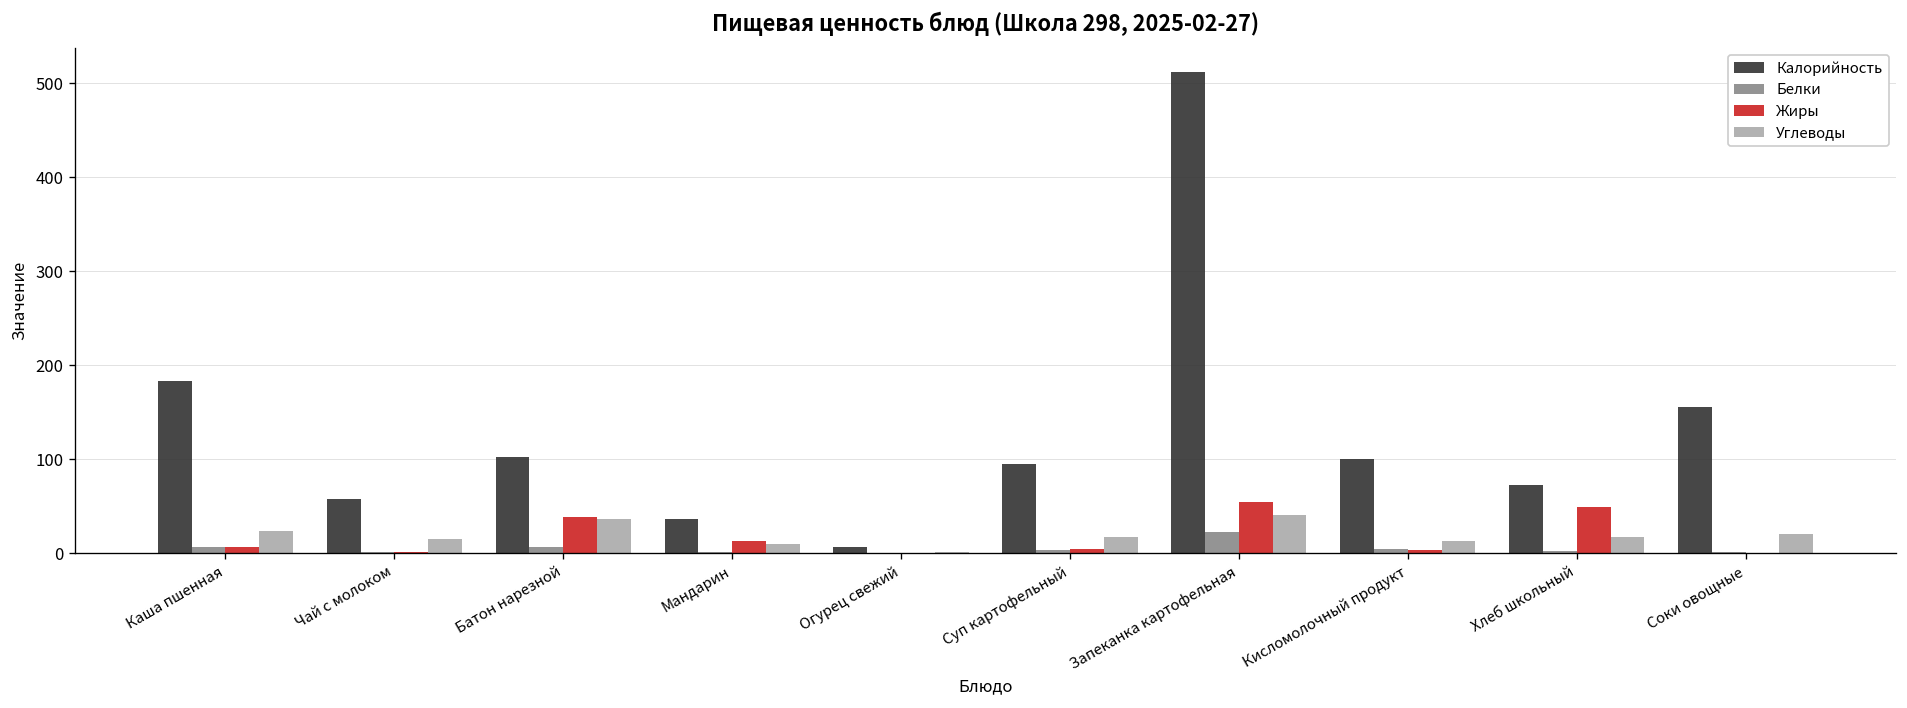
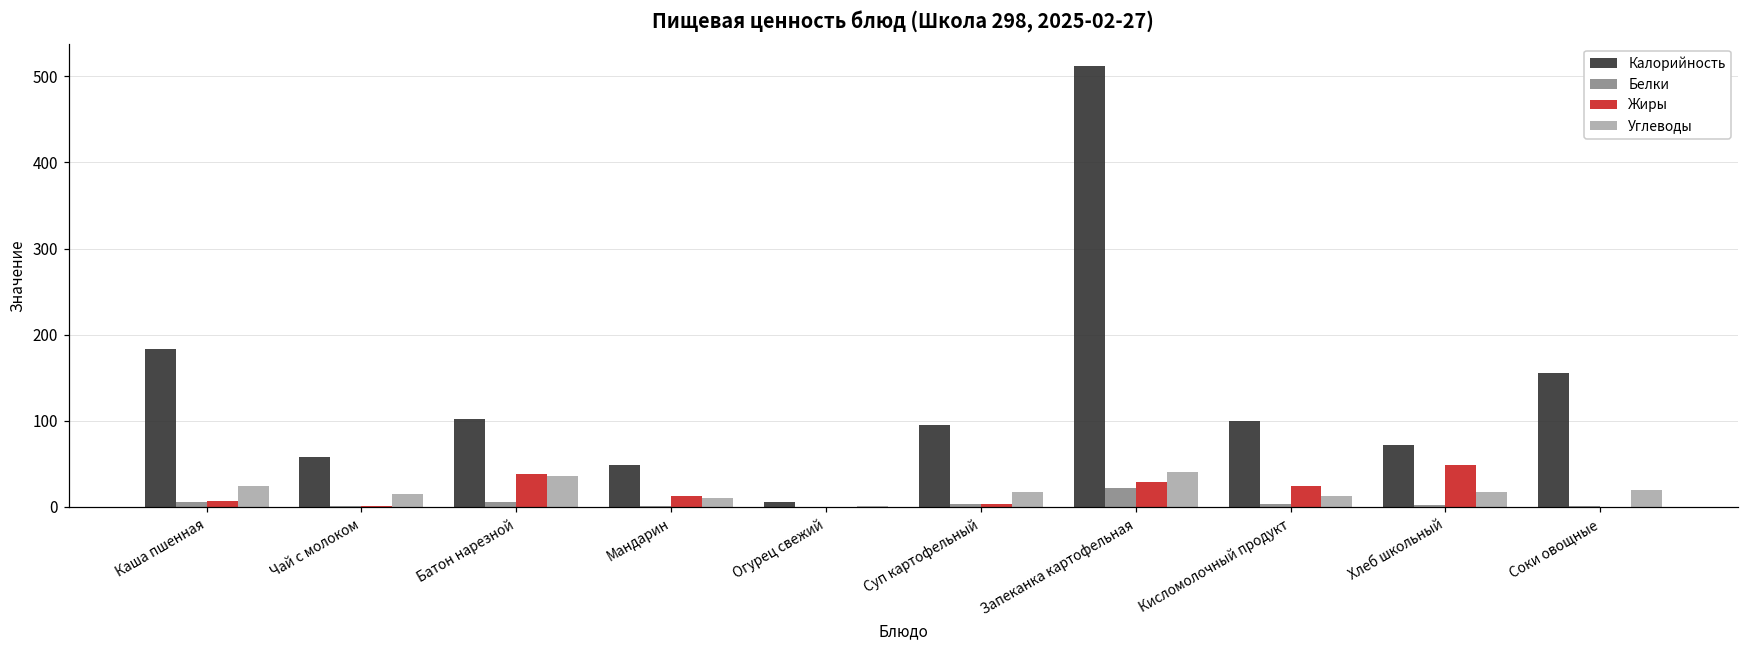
Калорийность, Мандарин: 40 -> 50
Жиры, Запеканка картофельная: 50 -> 30
Жиры, Кисломолочный продукт: 0 -> 20
